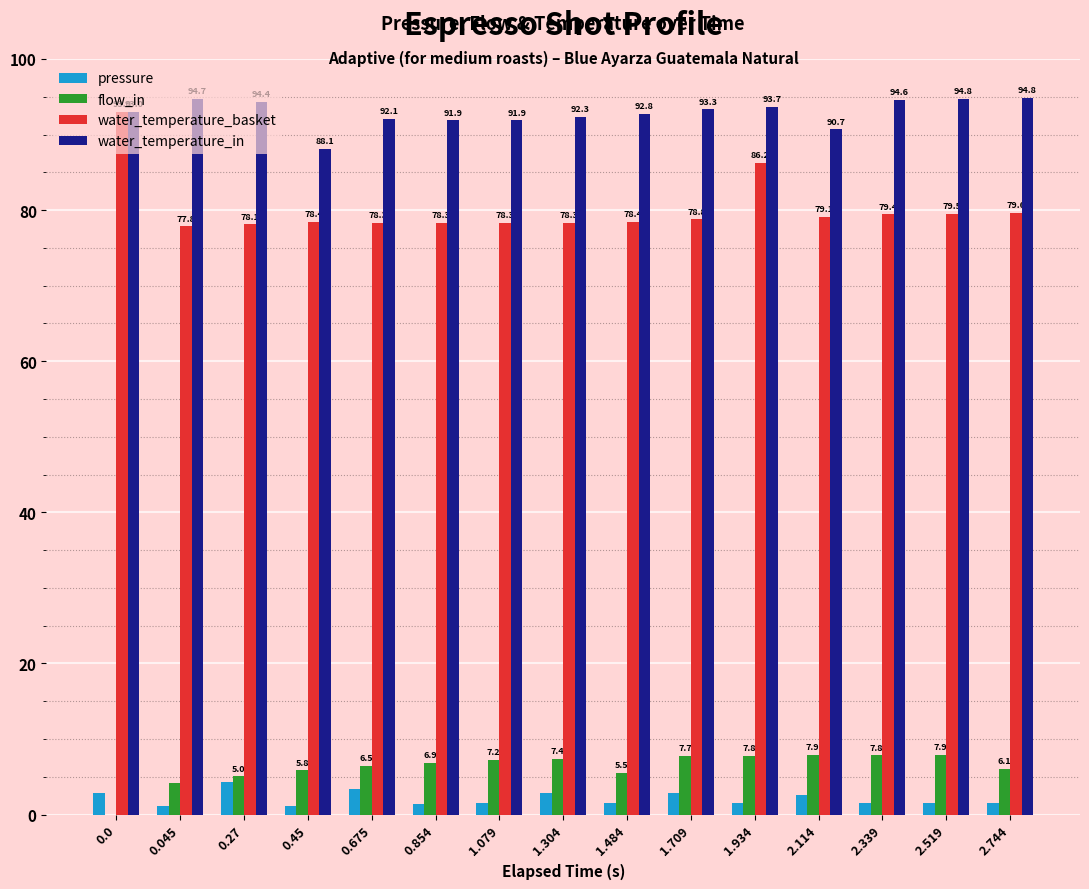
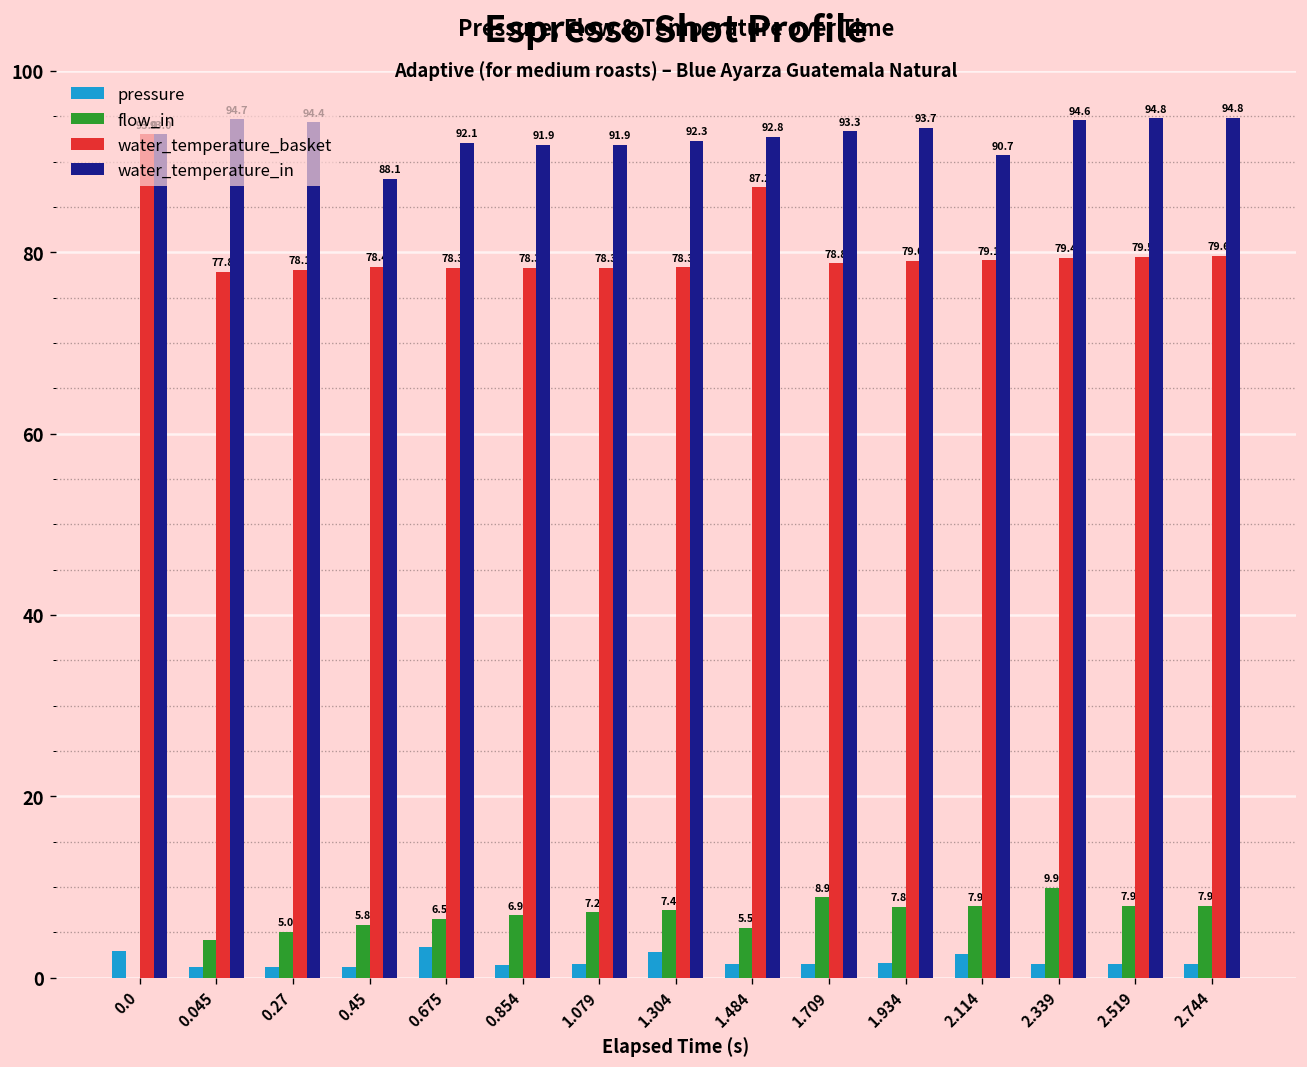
pressure, 0.27: 4 -> 1
water_temperature_basket, 1.484: 78.4 -> 87.2
pressure, 1.709: 3 -> 2
flow_in, 1.709: 7.7 -> 8.9
water_temperature_basket, 1.934: 86.2 -> 79.0
flow_in, 2.339: 7.8 -> 9.9
flow_in, 2.744: 6.1 -> 7.9
